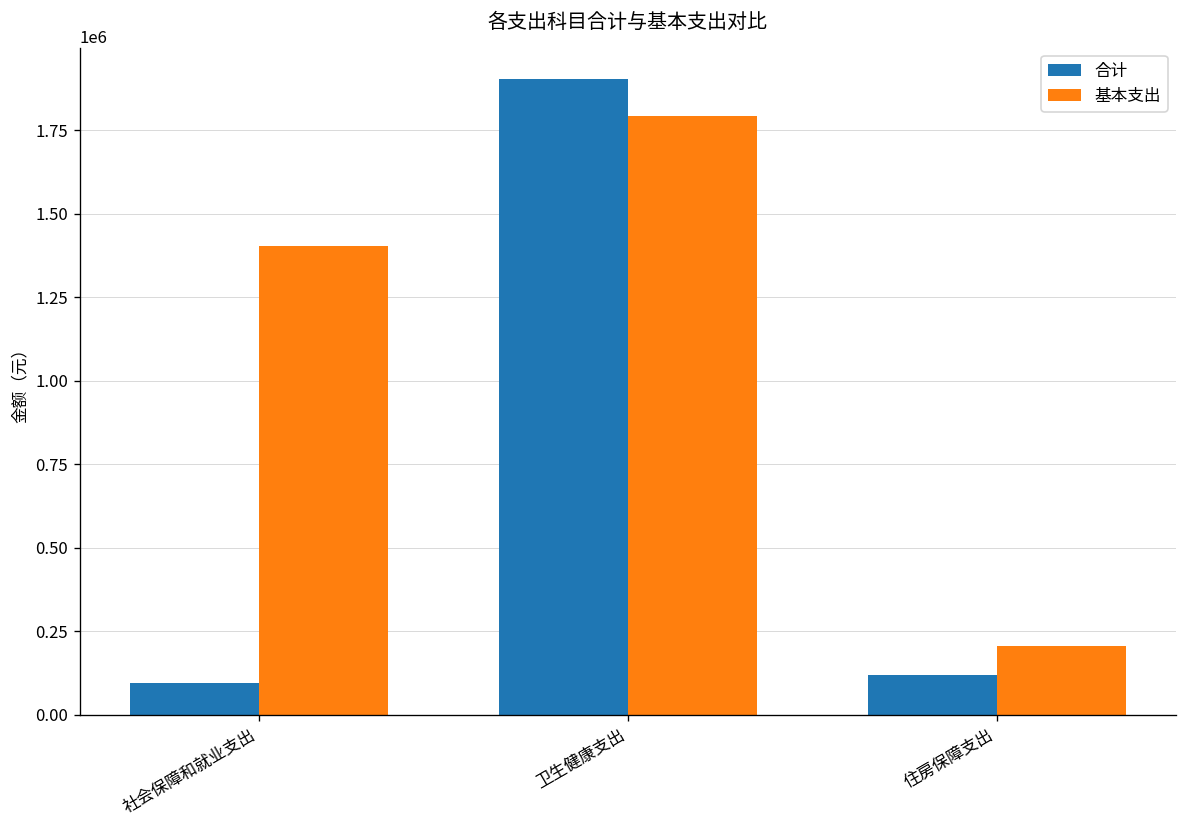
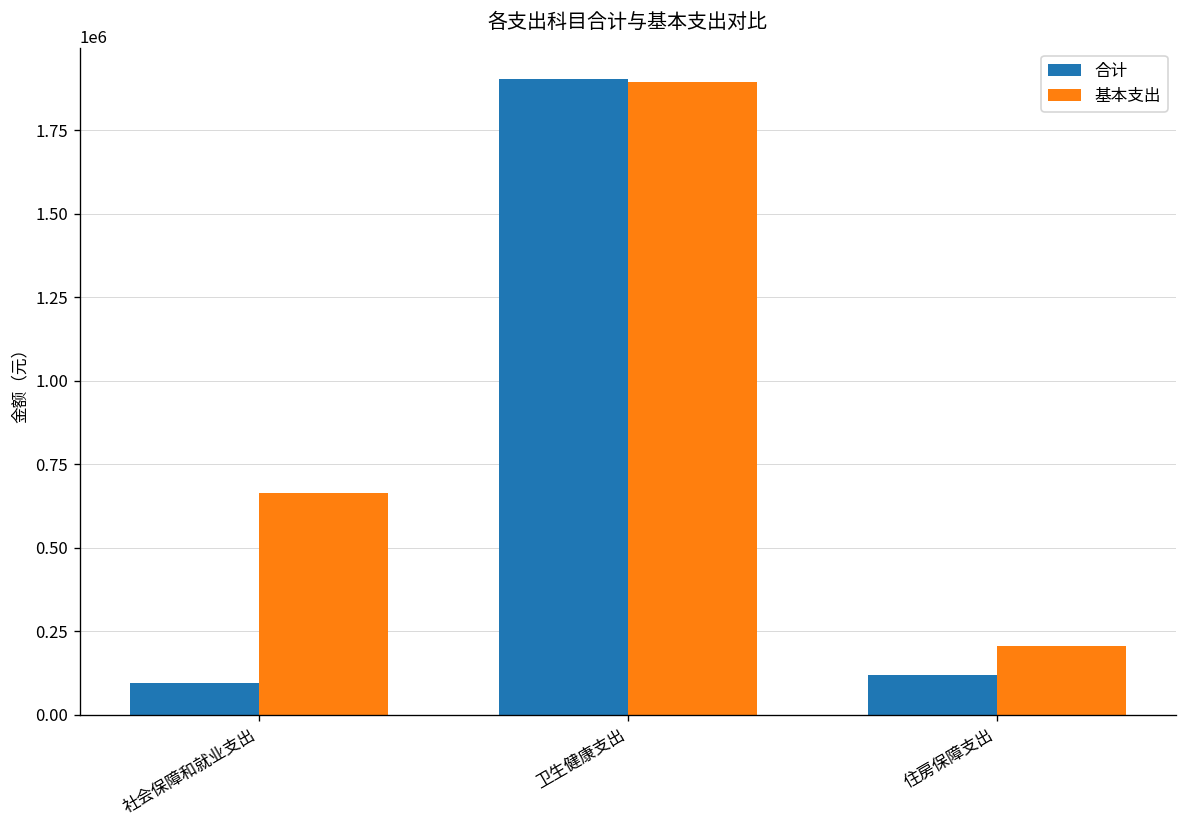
基本支出, 社会保障和就业支出: 1400000 -> 670000
基本支出, 卫生健康支出: 1790000 -> 1890000
